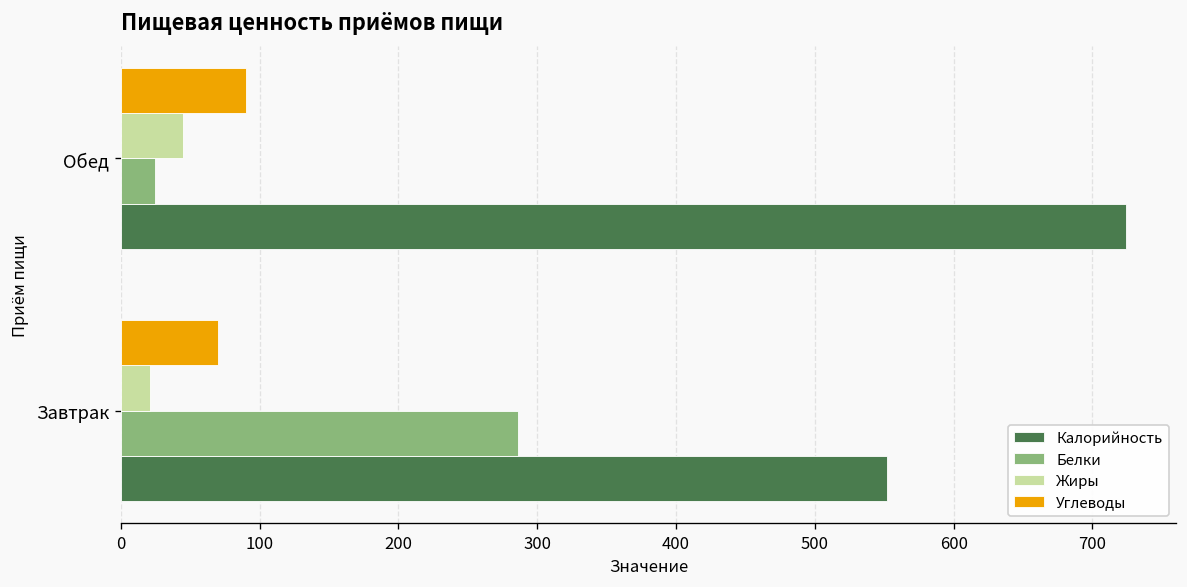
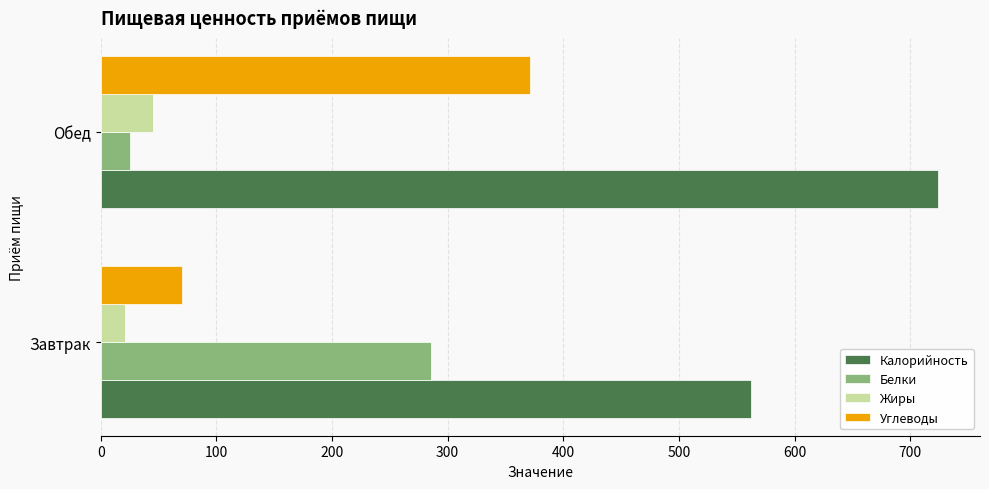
Углеводы, Обед: 90 -> 371
Калорийность, Завтрак: 552 -> 562
